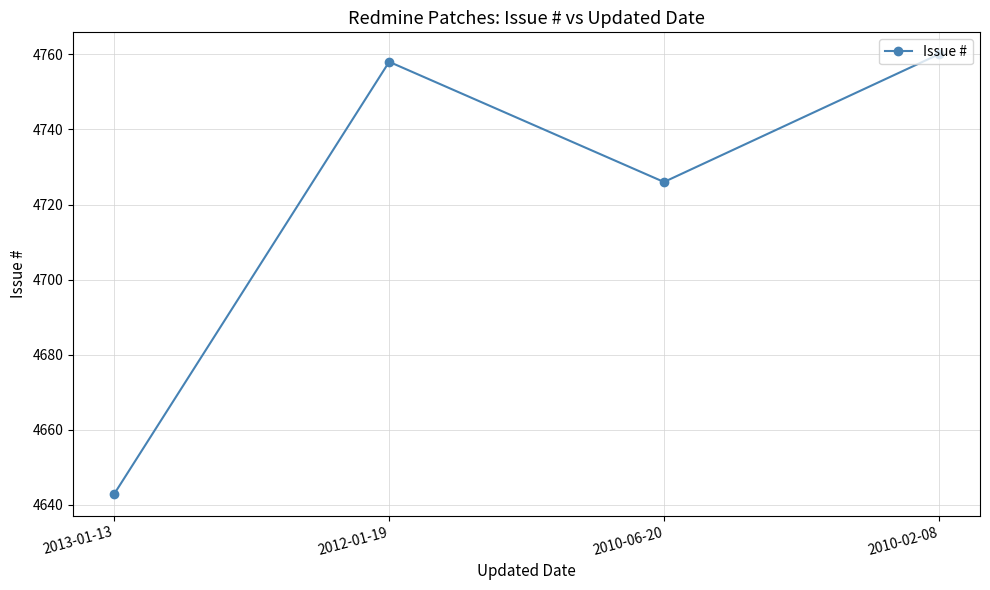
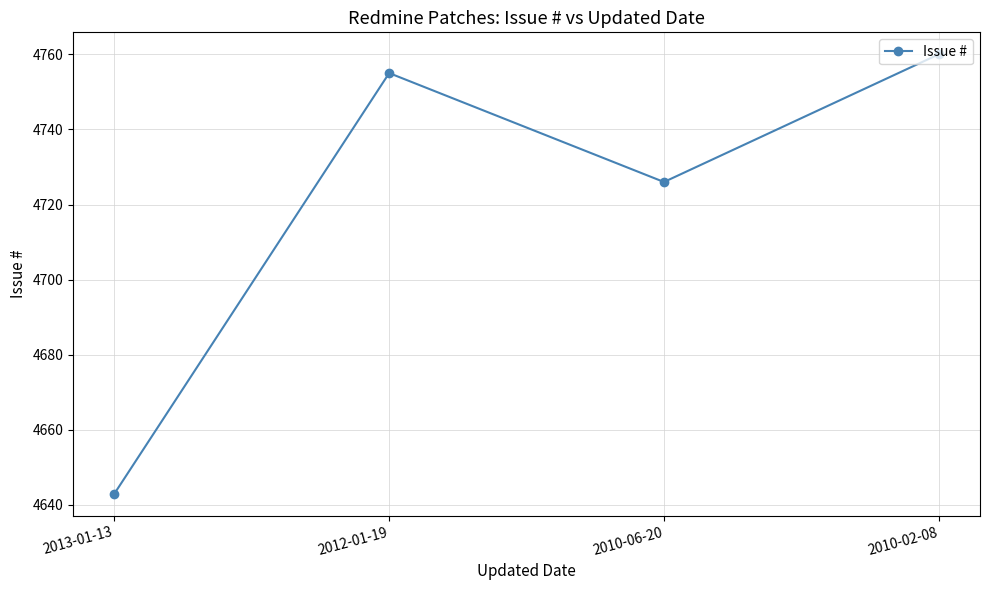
2012-01-19: 4758 -> 4755
